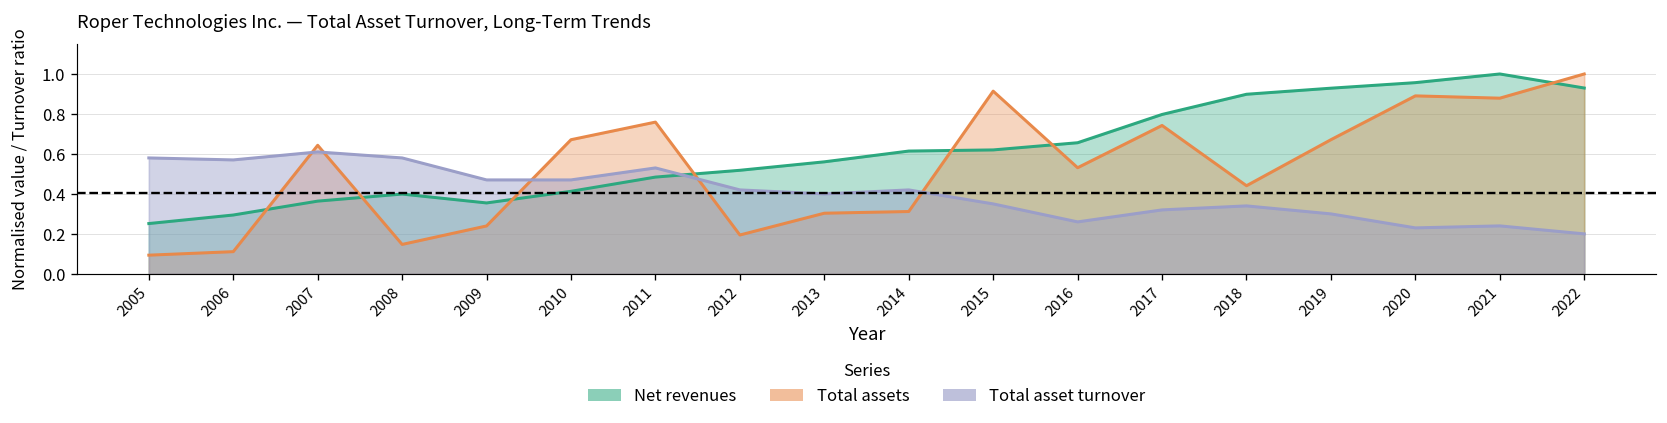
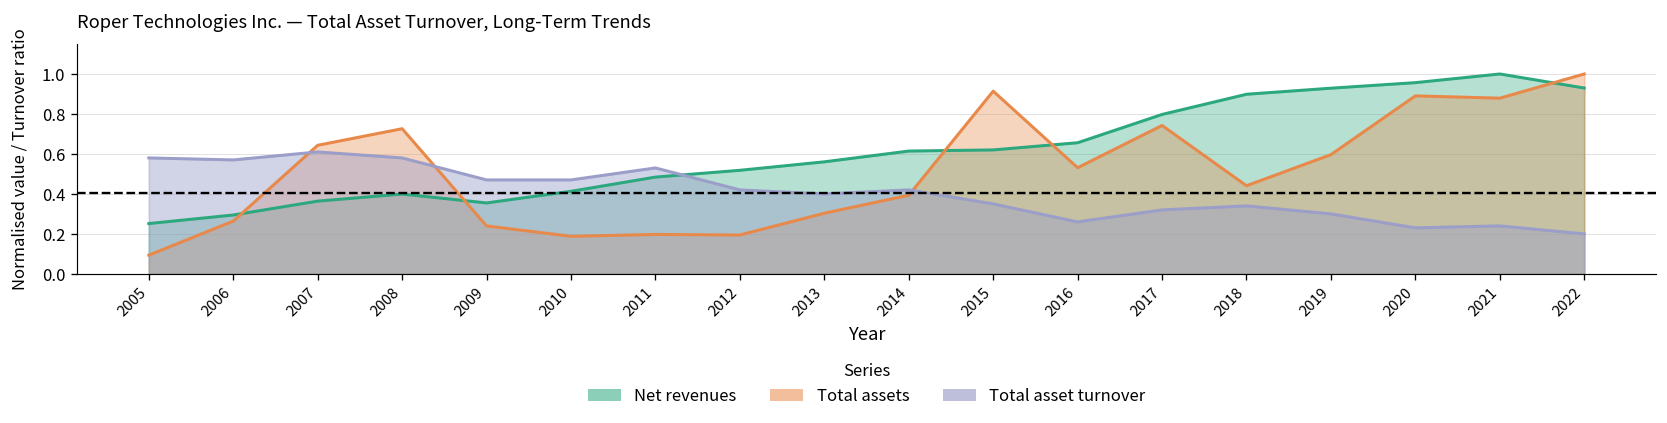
Total assets, 2006: 0.11 -> 0.26
Total assets, 2008: 0.15 -> 0.73
Total assets, 2010: 0.67 -> 0.19
Total assets, 2011: 0.76 -> 0.20
Total assets, 2014: 0.31 -> 0.39
Total assets, 2019: 0.67 -> 0.60
